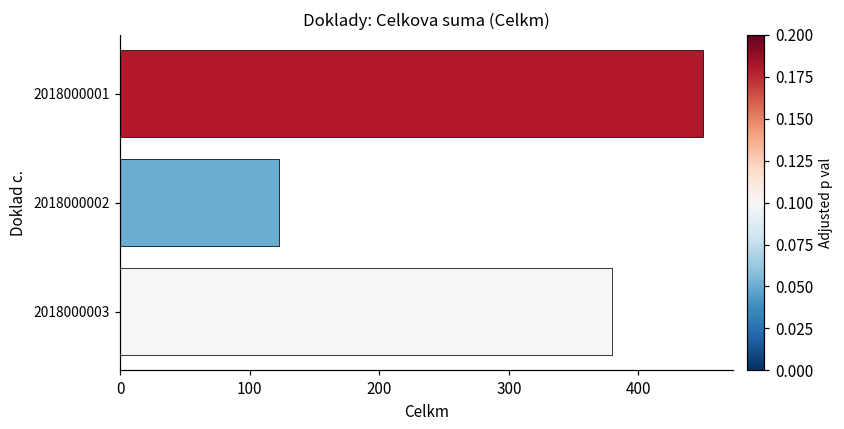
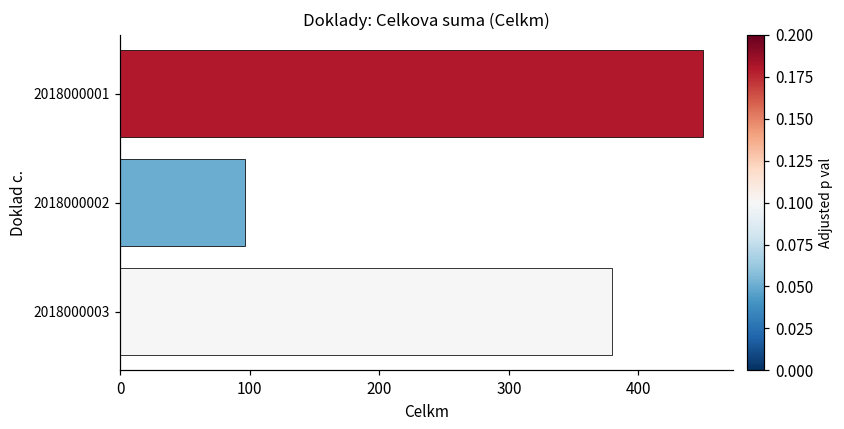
2018000002: 123 -> 96
